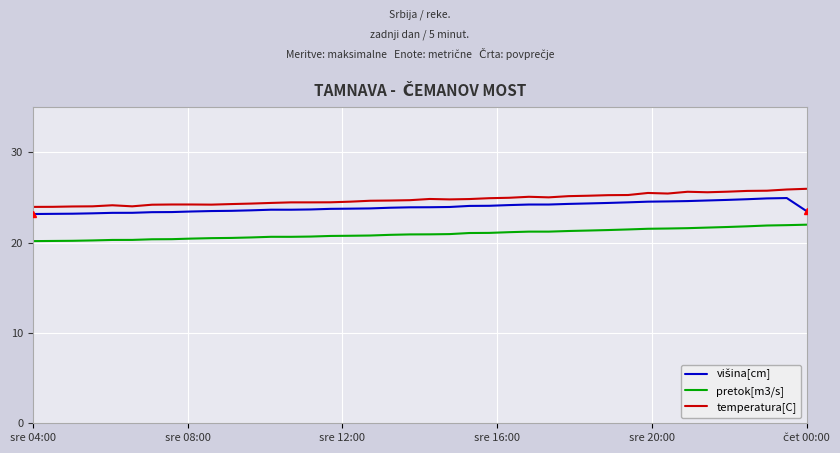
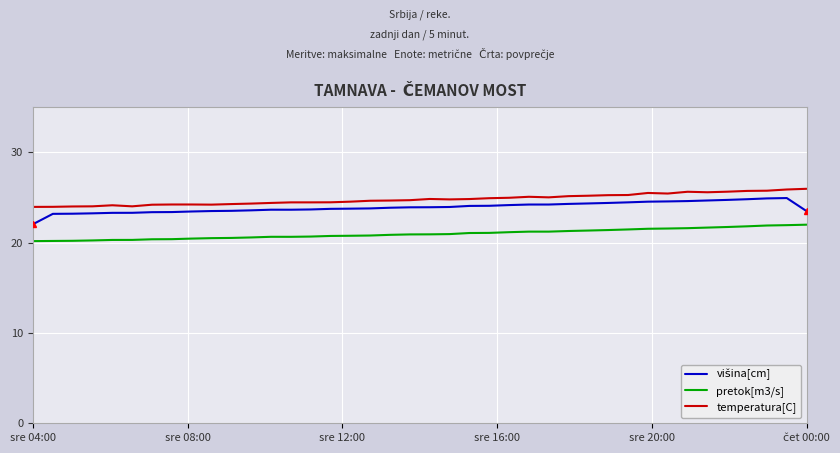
višina[cm], sre 04:00: 23 -> 22
